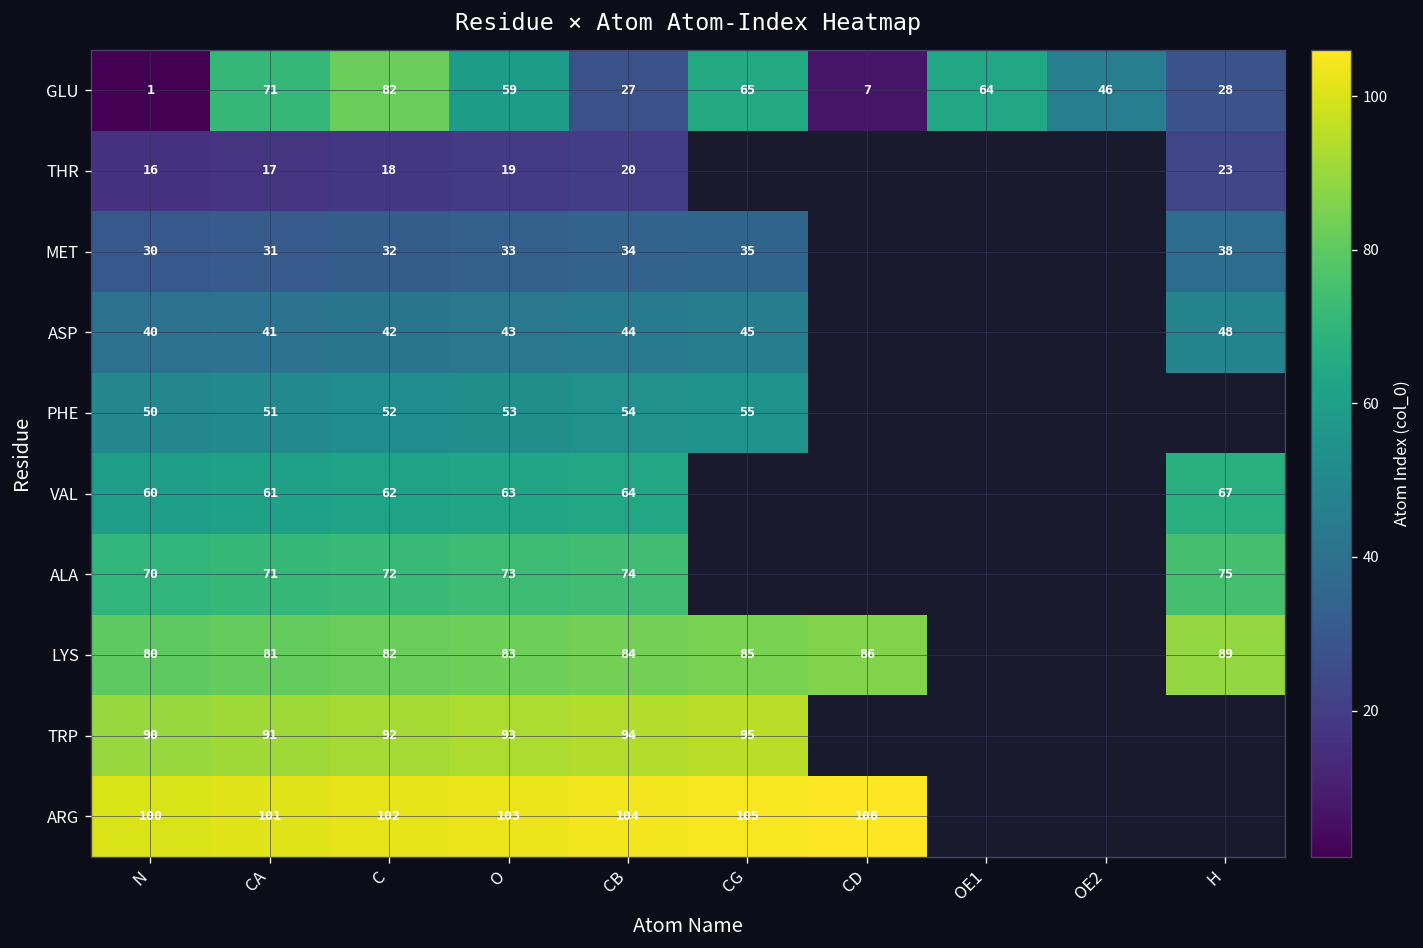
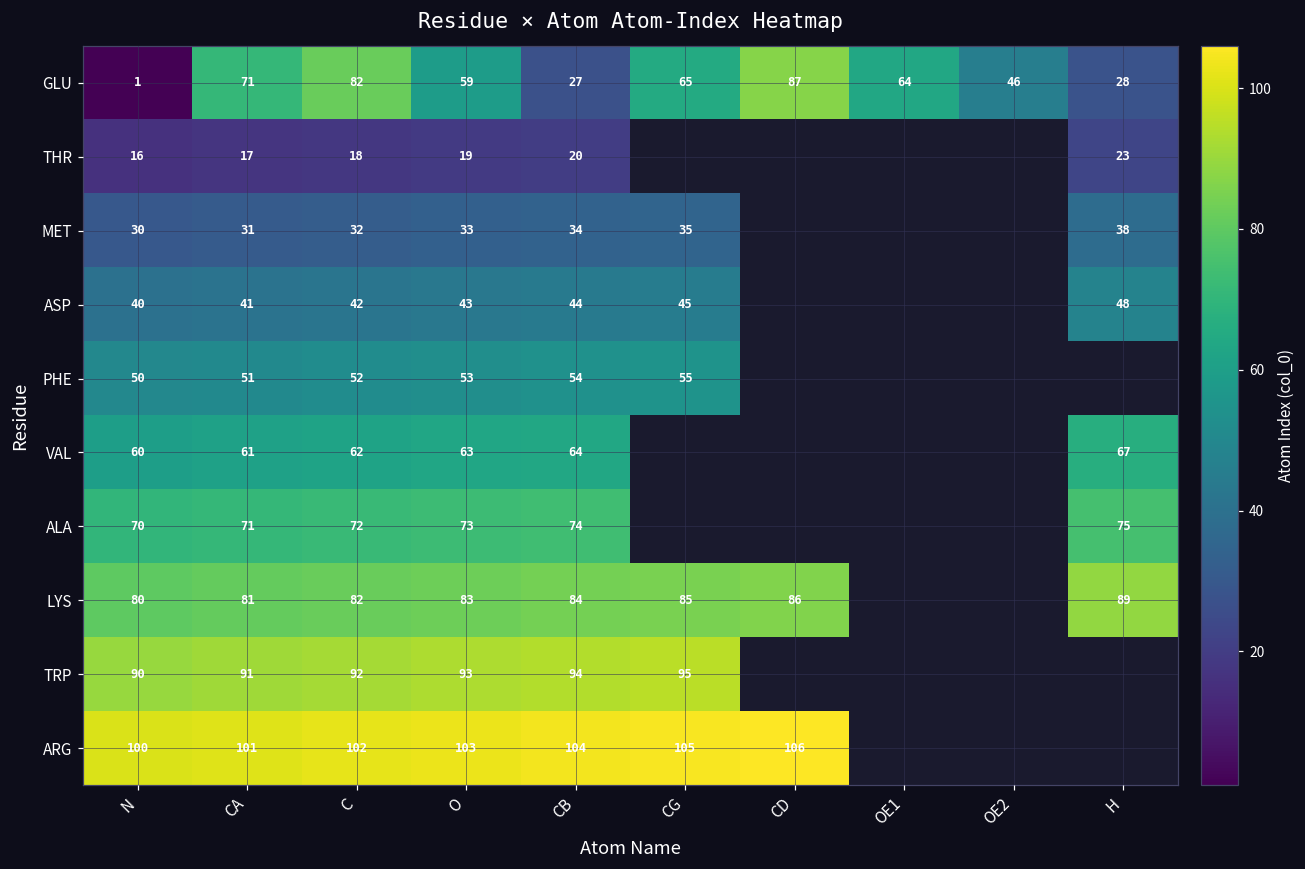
GLU, CD: 7 -> 87
